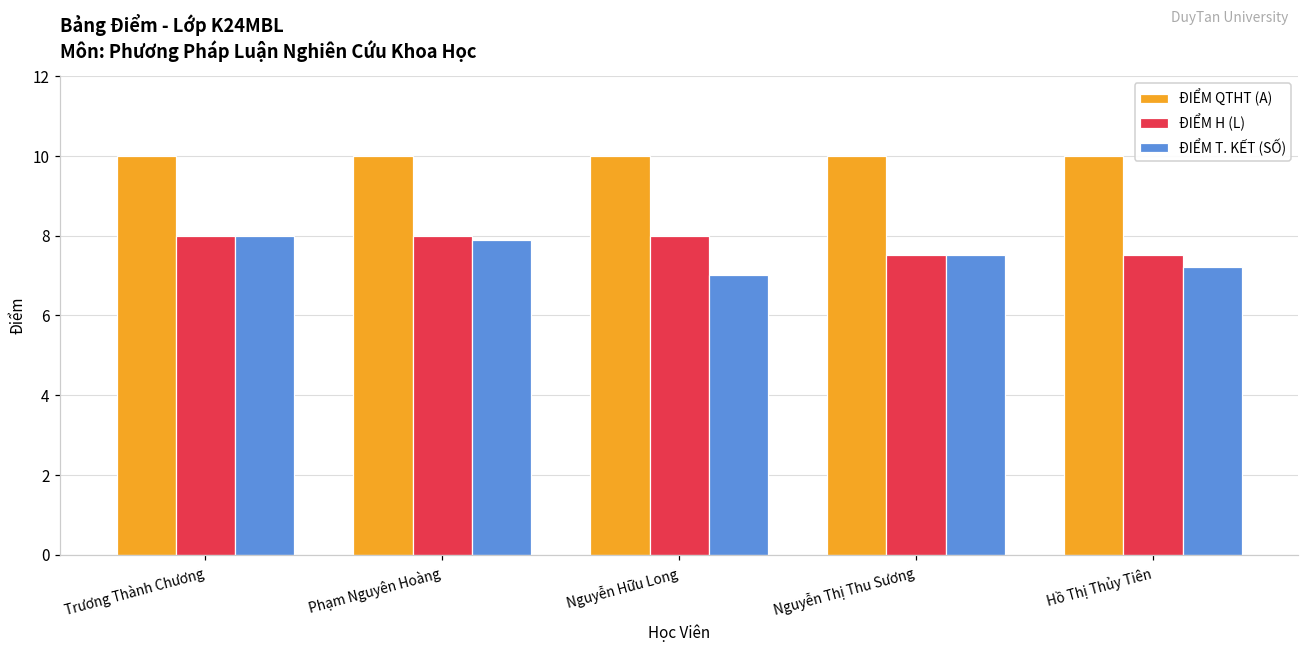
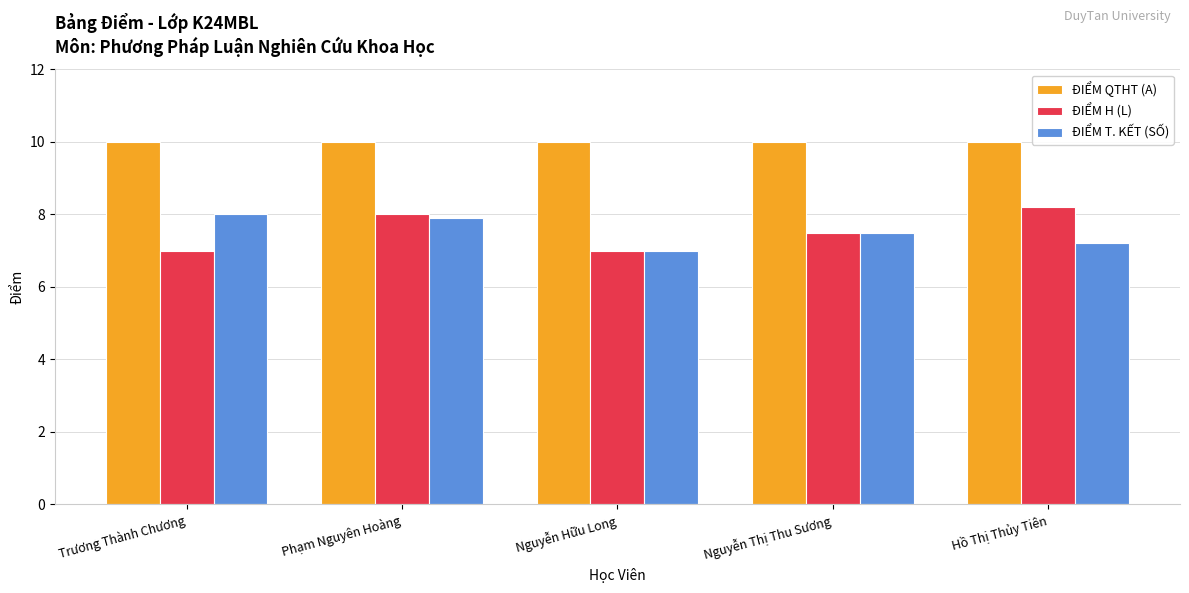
ĐIỂM H (L), Trương Thành Chương: 8 -> 7
ĐIỂM H (L), Nguyễn Hữu Long: 8 -> 7
ĐIỂM H (L), Hồ Thị Thủy Tiên: 7.5 -> 8.2
